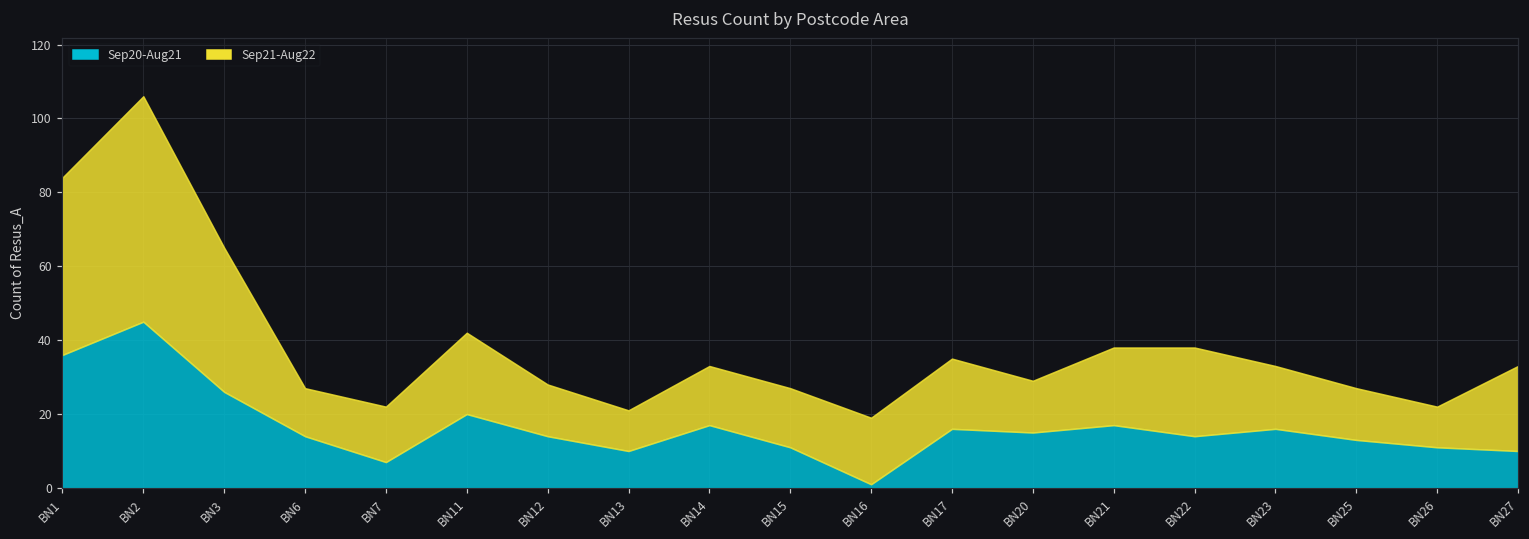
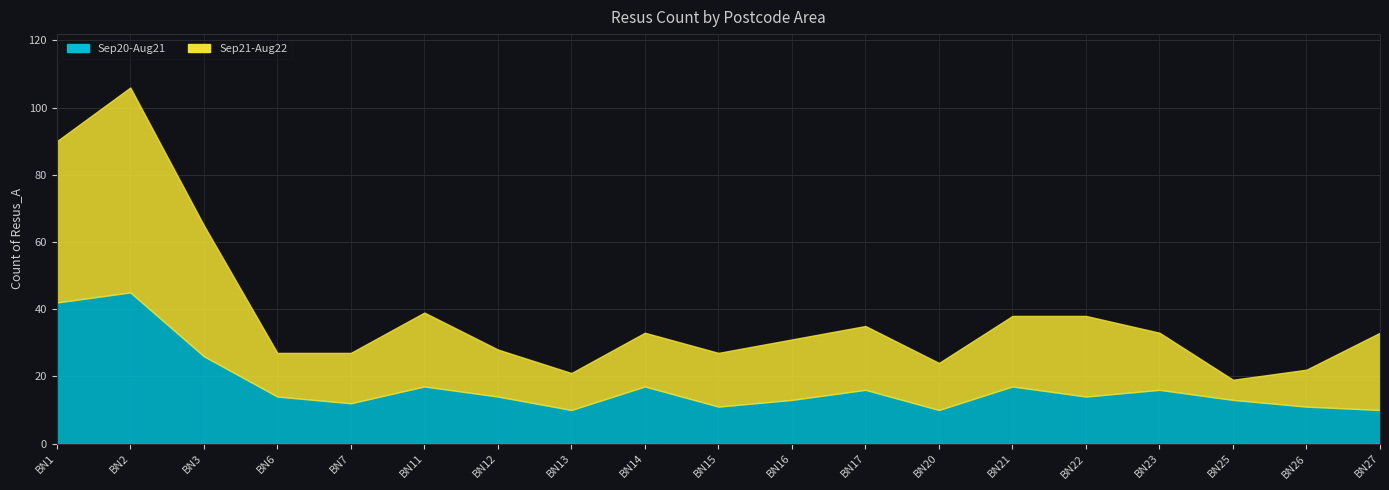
Sep20-Aug21, BN1: 36 -> 42
Sep20-Aug21, BN7: 7 -> 12
Sep20-Aug21, BN11: 20 -> 17
Sep20-Aug21, BN16: 1 -> 13
Sep20-Aug21, BN20: 15 -> 10
Sep21-Aug22, BN25: 14 -> 6
